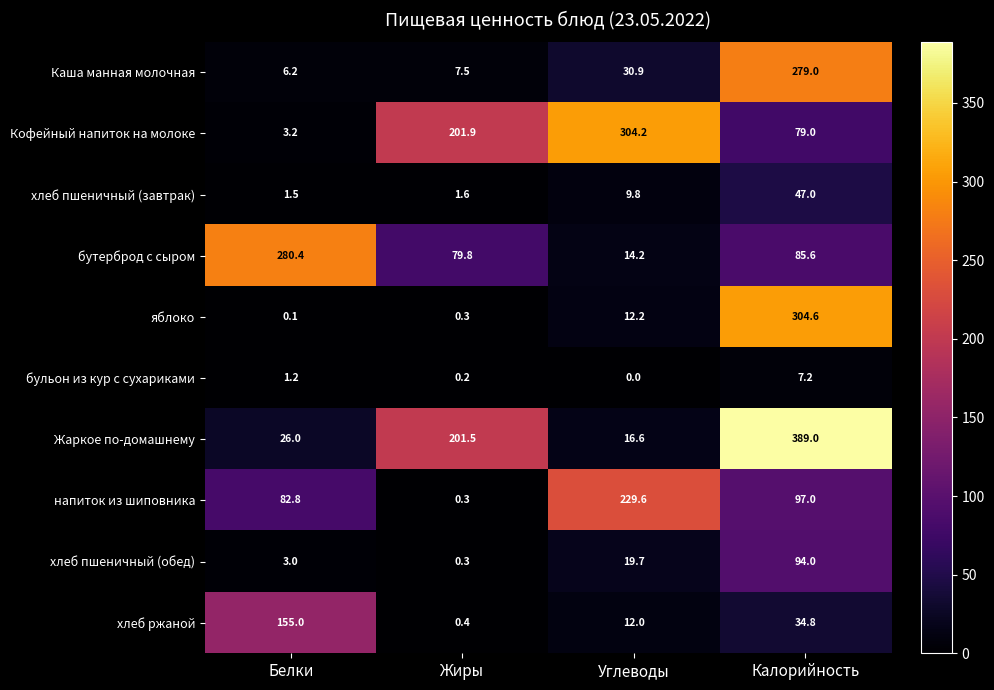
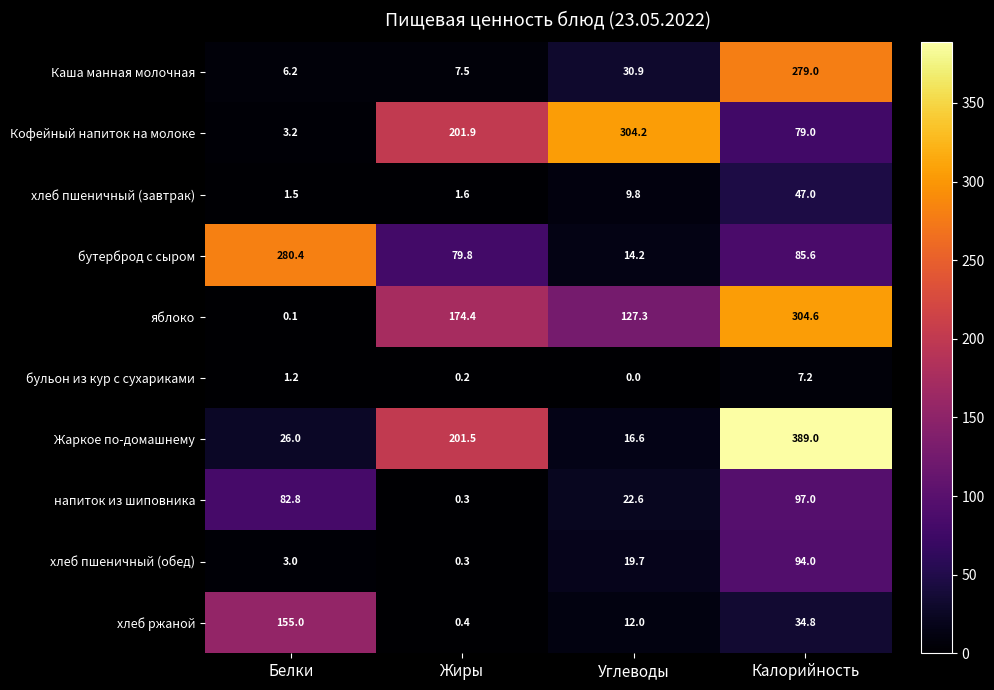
яблоко, Жиры: 0.3 -> 174.4
яблоко, Углеводы: 12.2 -> 127.3
напиток из шиповника, Углеводы: 229.6 -> 22.6
